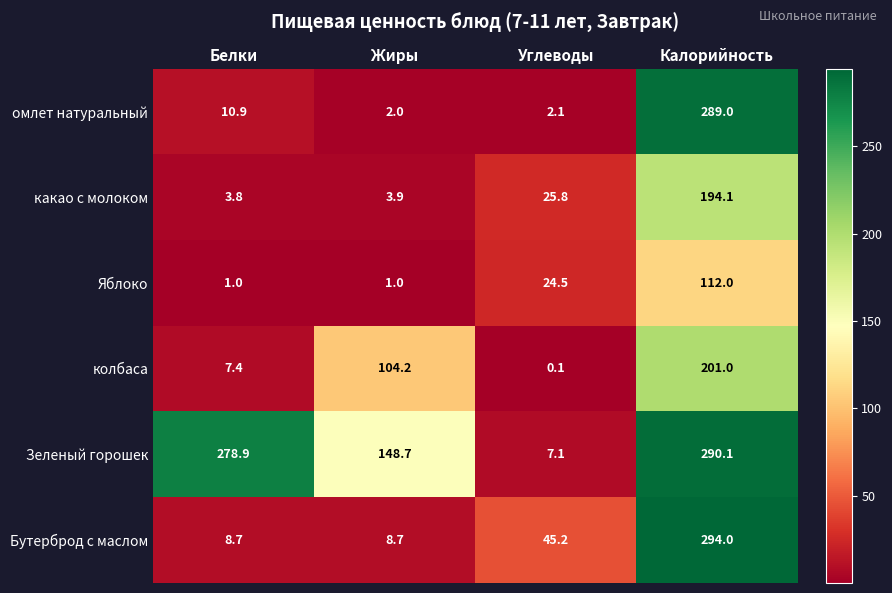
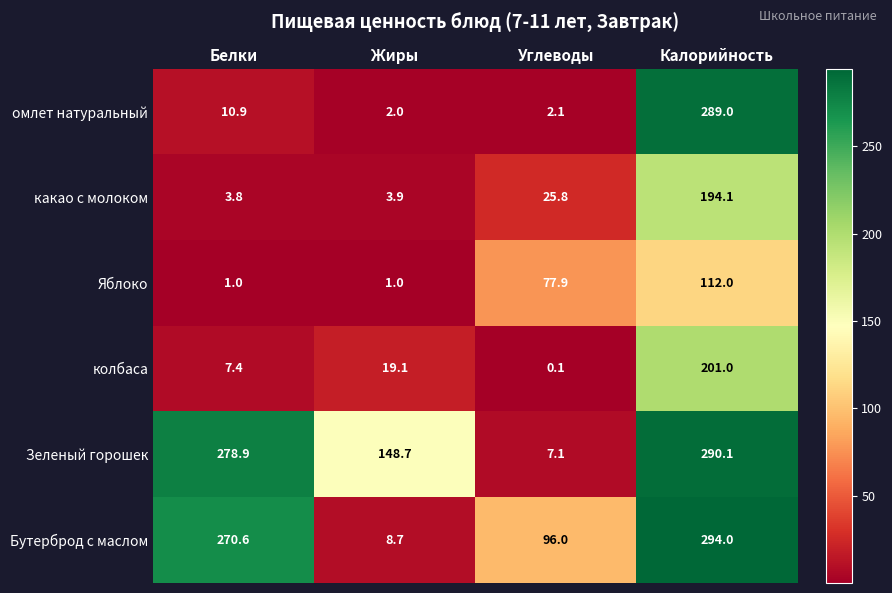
Яблоко, Углеводы: 24.5 -> 77.9
колбаса, Жиры: 104.2 -> 19.1
Бутерброд с маслом, Белки: 8.7 -> 270.6
Бутерброд с маслом, Углеводы: 45.2 -> 96.0
